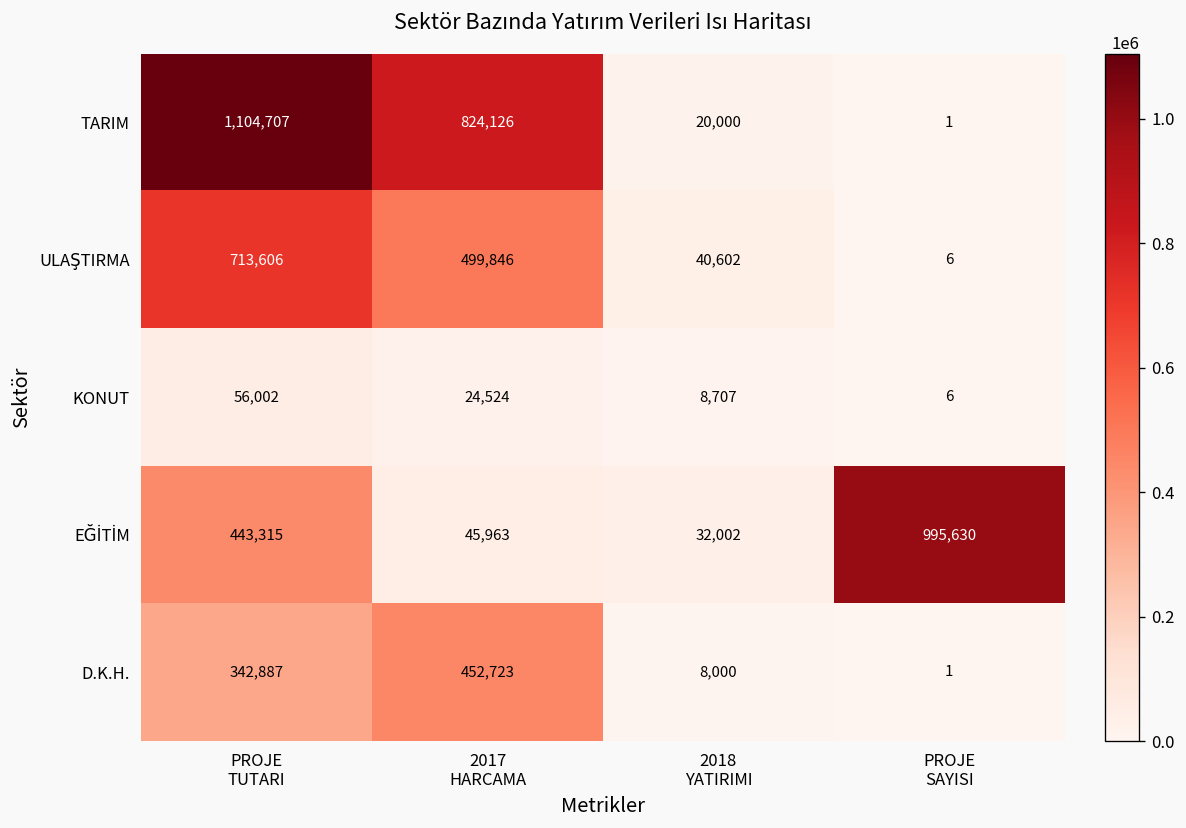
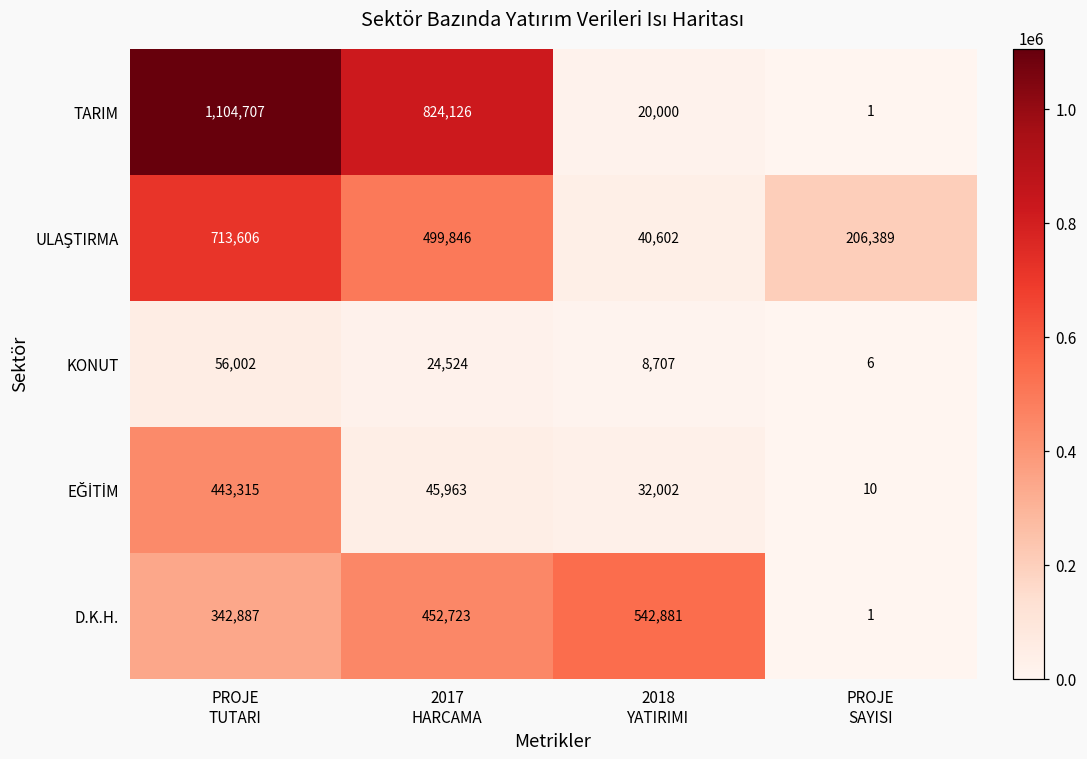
ULAŞTIRMA, PROJE SAYISI: 6 -> 206,389
EĞİTİM, PROJE SAYISI: 995,630 -> 10
D.K.H., 2018 YATIRIMI: 8,000 -> 542,881
